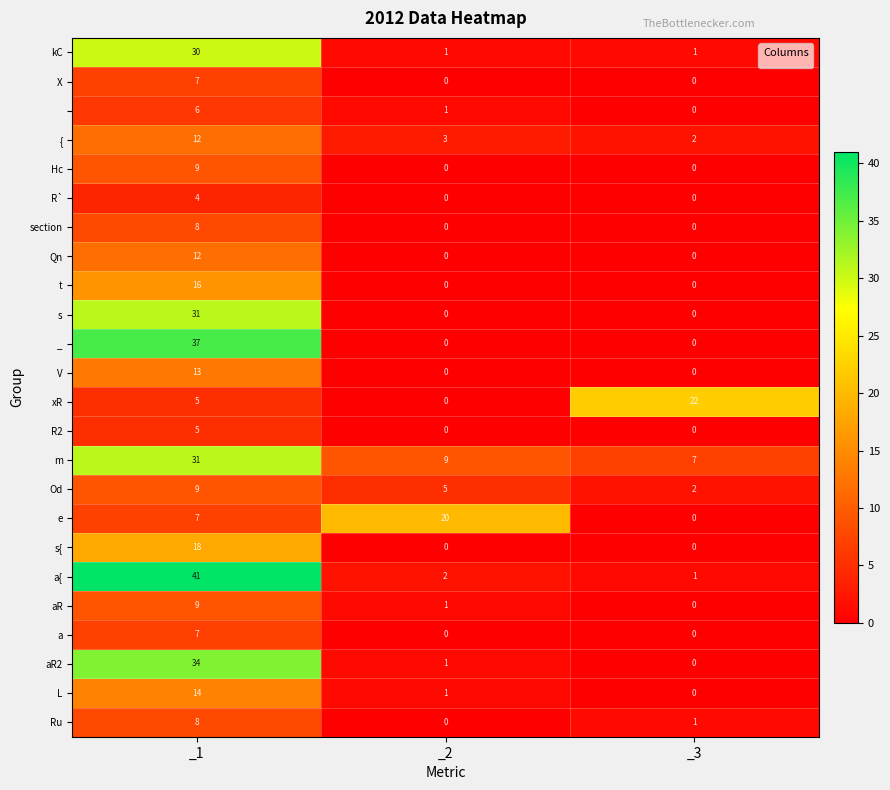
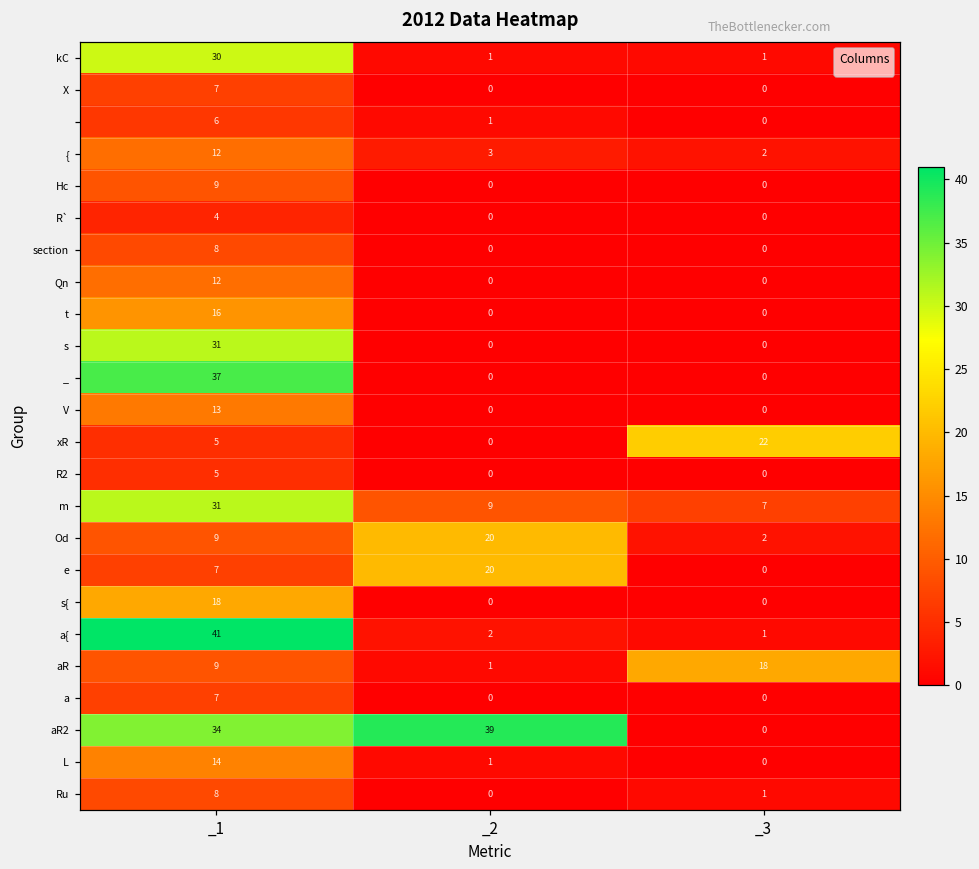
Od, _2: 5 -> 20
aR, _3: 0 -> 18
aR2, _2: 1 -> 39
